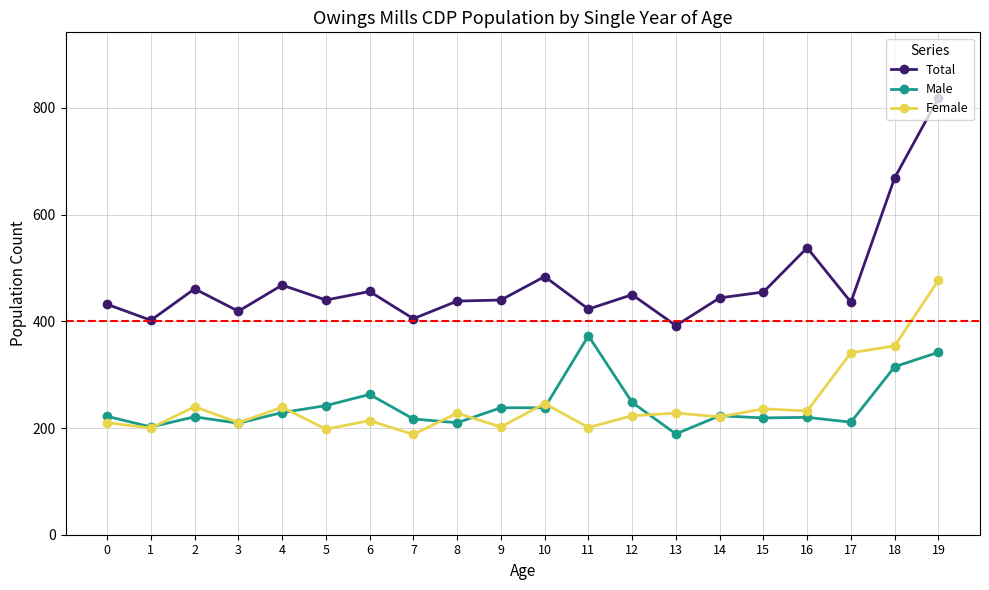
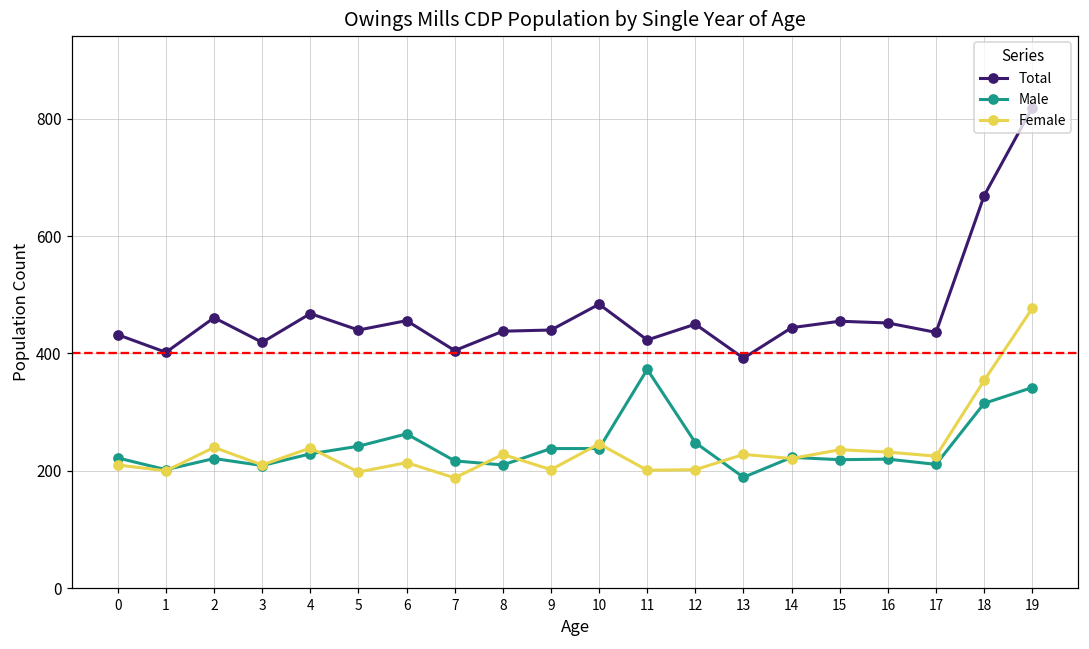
Female, 12: 220 -> 200
Total, 16: 540 -> 450
Female, 17: 340 -> 230
